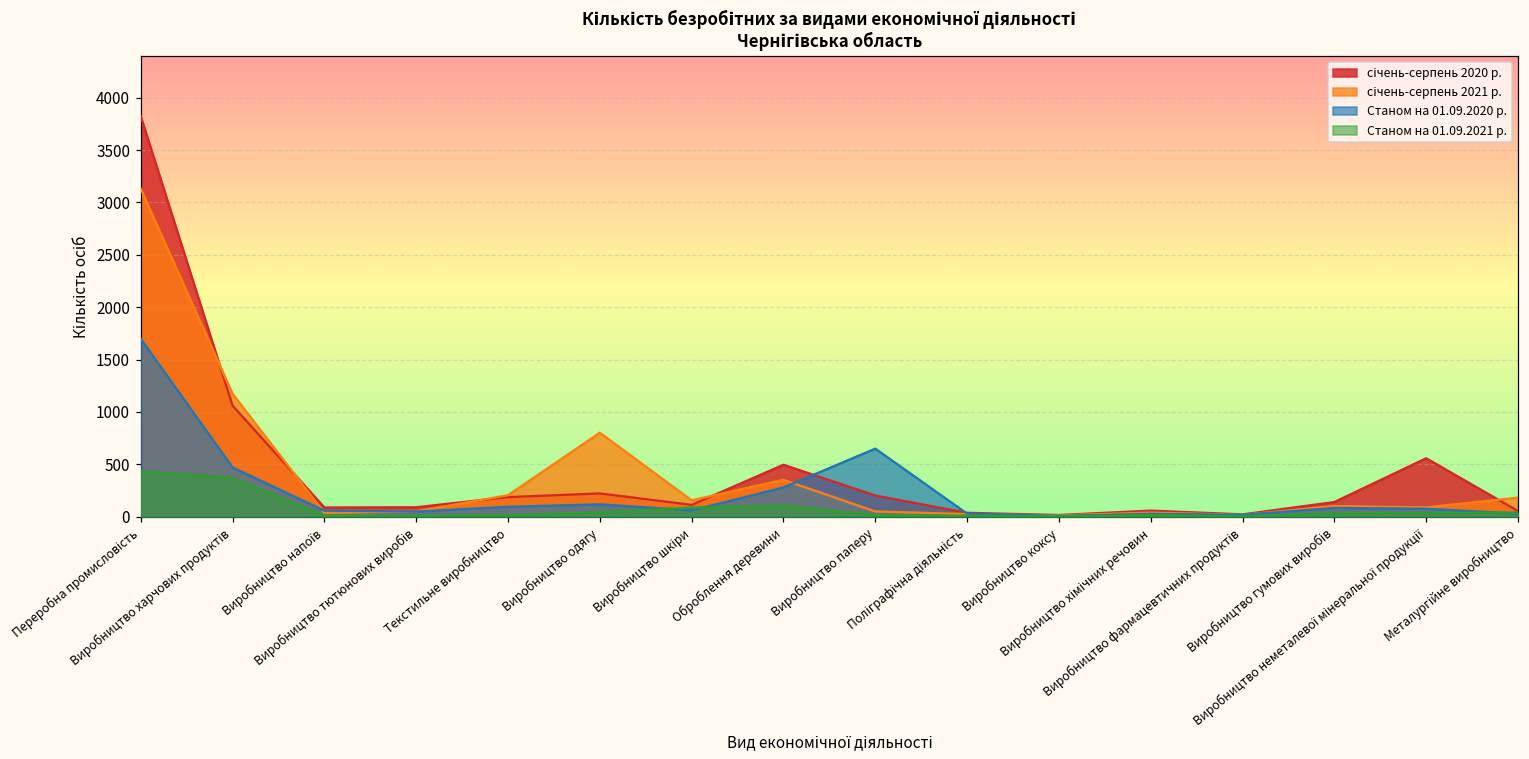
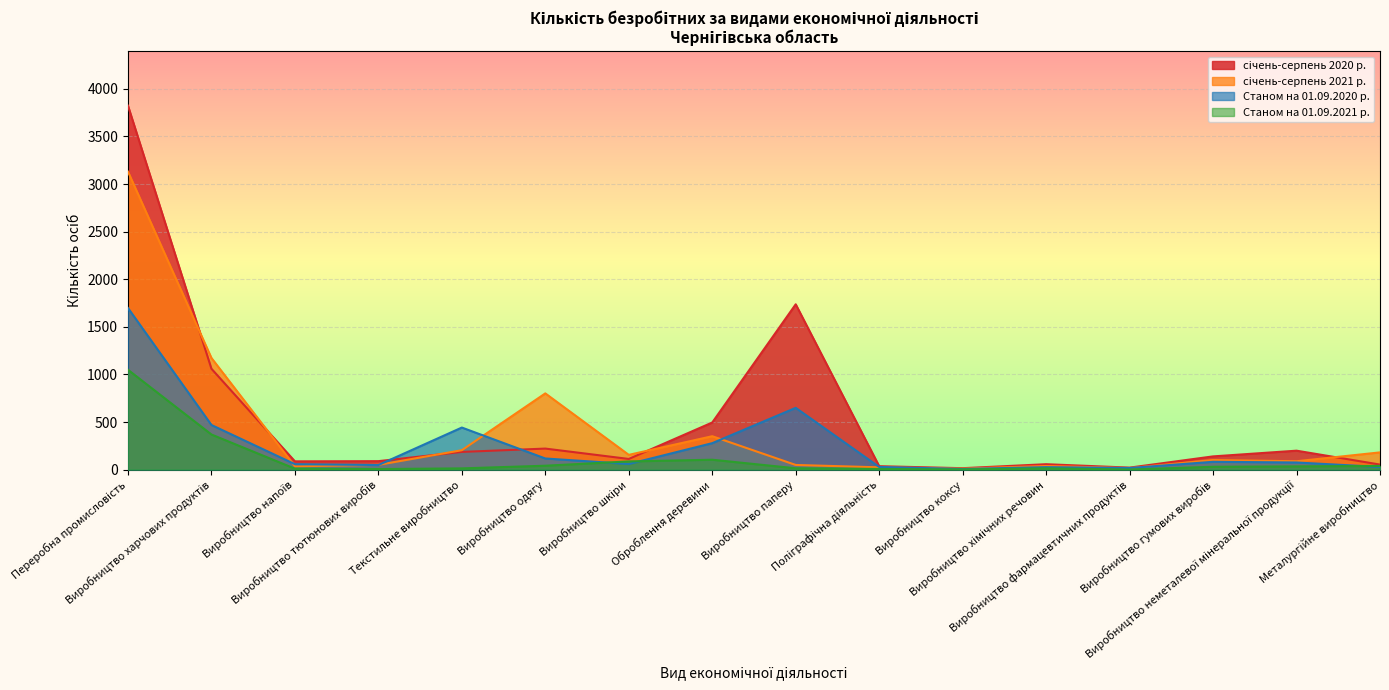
Станом на 01.09.2021 р., Переробна промисловість: 400 -> 1000
Станом на 01.09.2020 р., Текстильне виробництво: 100 -> 400
січень-серпень 2020 р., Виробництво паперу: 200 -> 1700
січень-серпень 2020 р., Виробництво неметалевої мінеральної продукції: 600 -> 200
